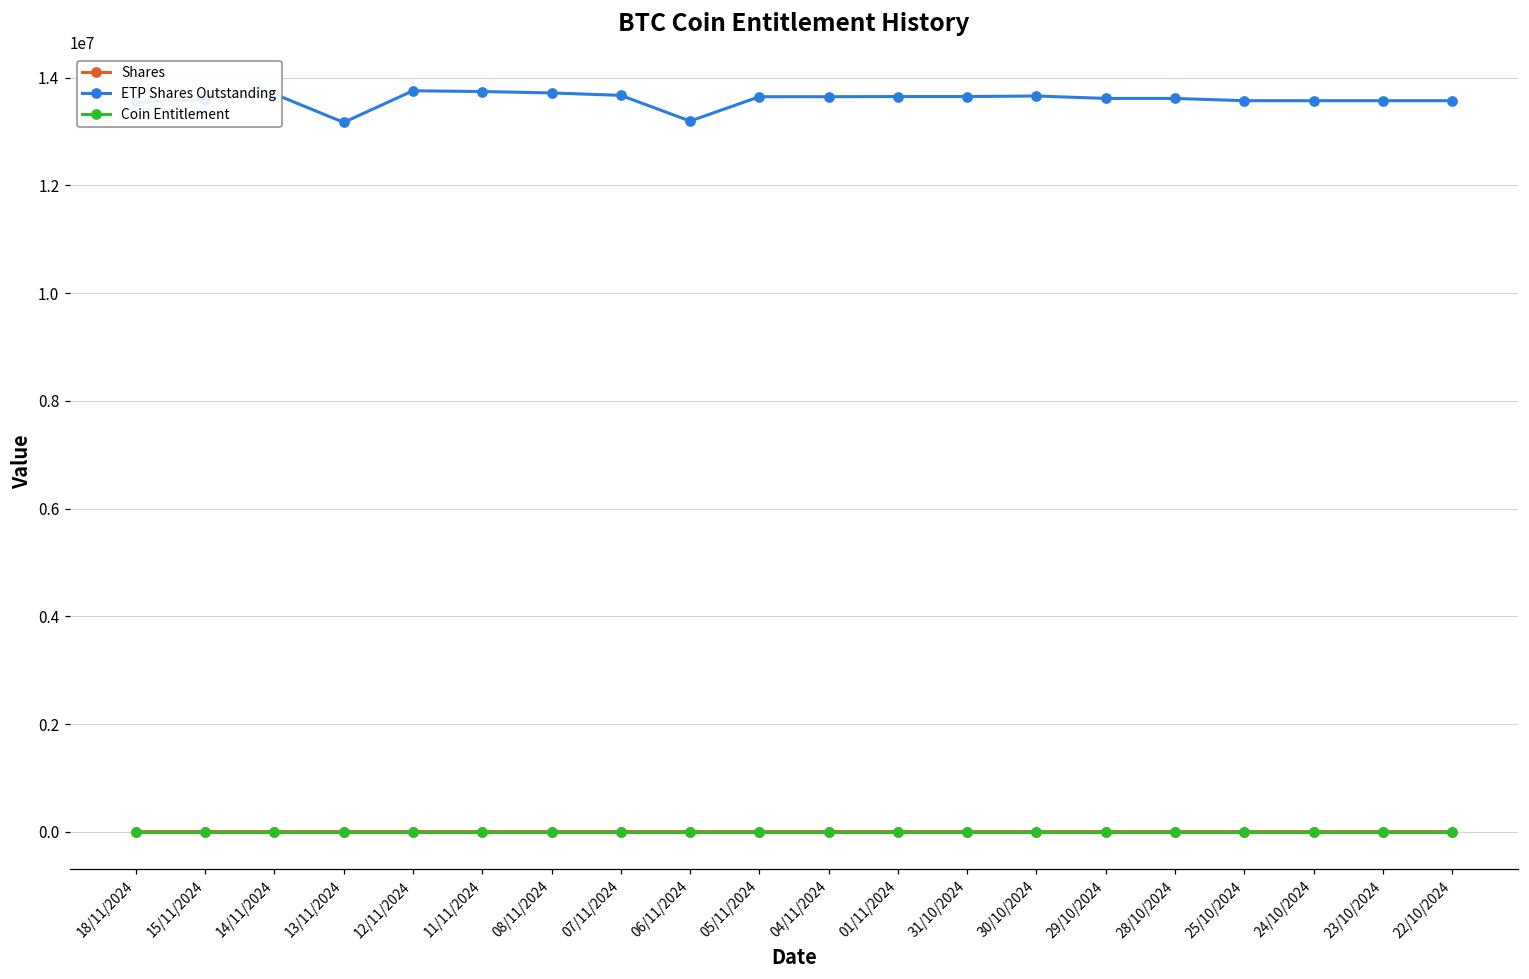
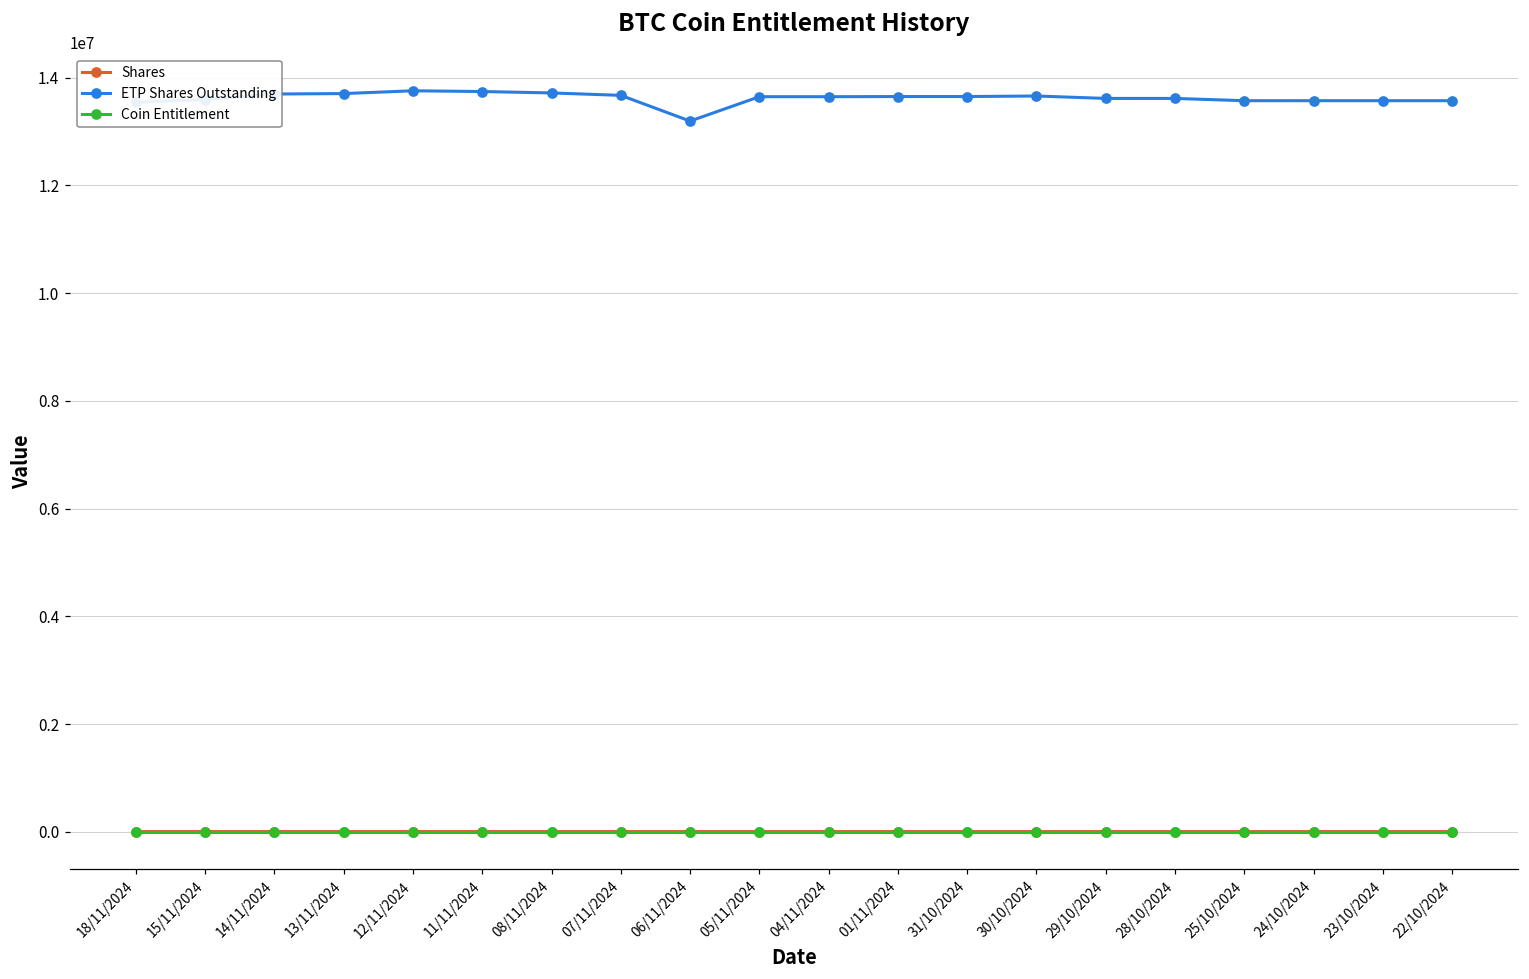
ETP Shares Outstanding, 13/11/2024: 13200000 -> 13700000
